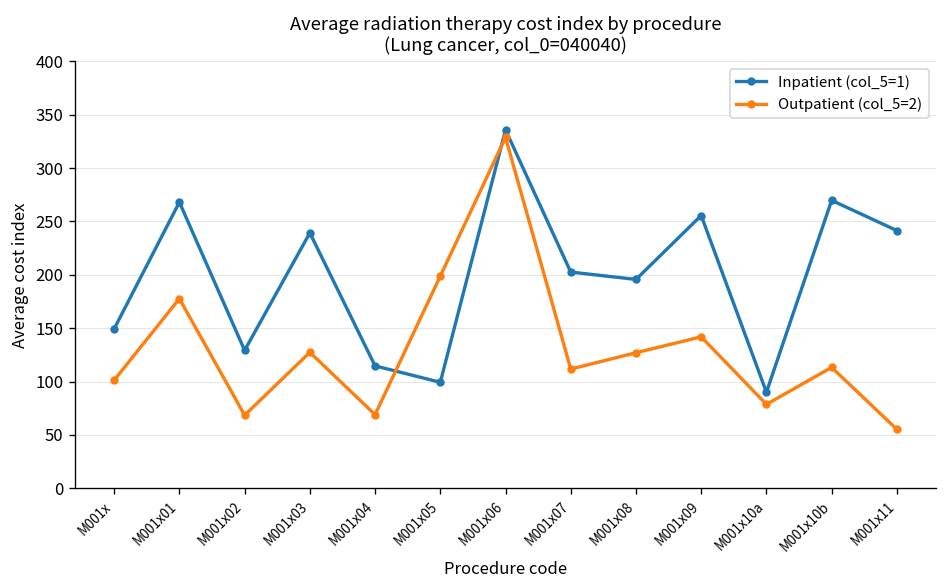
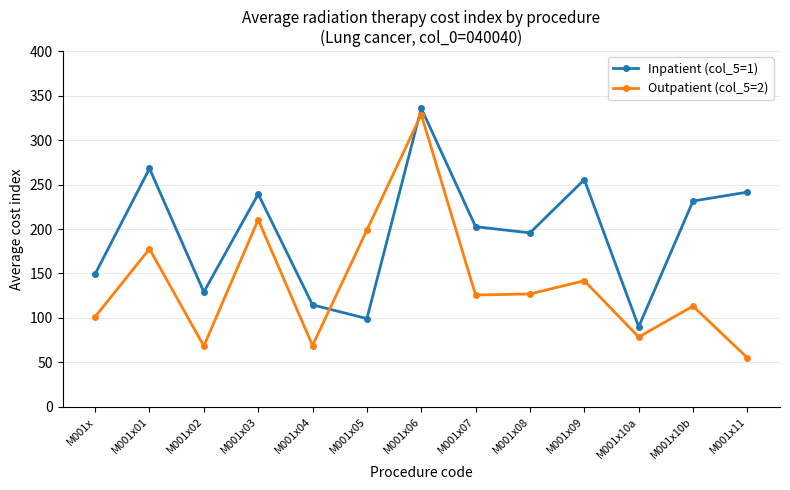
Outpatient (col_5=2), M001x03: 130 -> 210
Outpatient (col_5=2), M001x07: 110 -> 130
Inpatient (col_5=1), M001x10b: 270 -> 230
